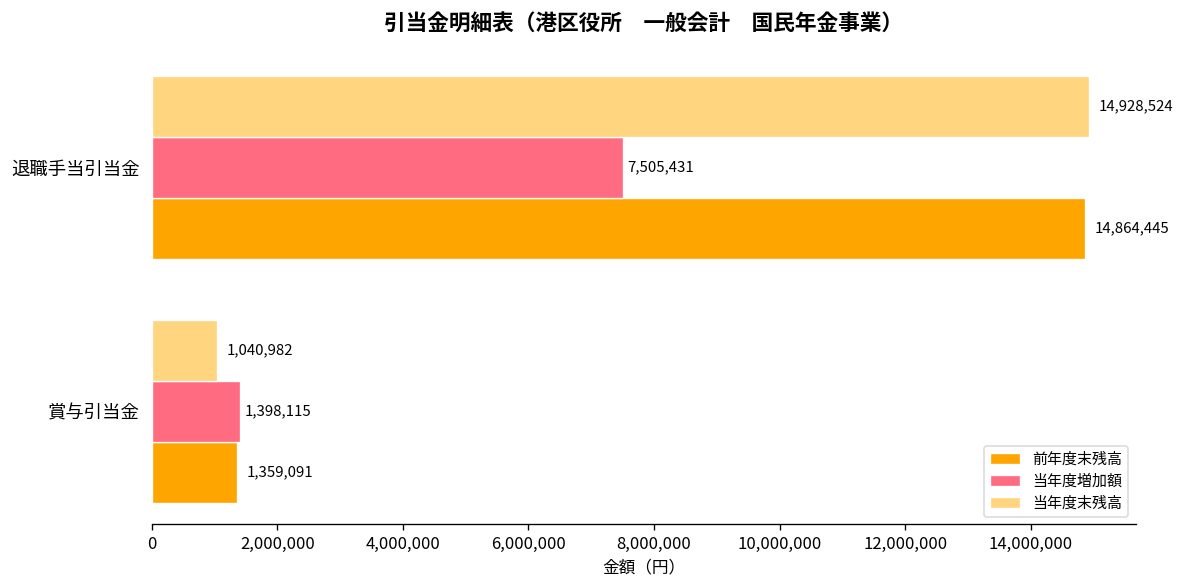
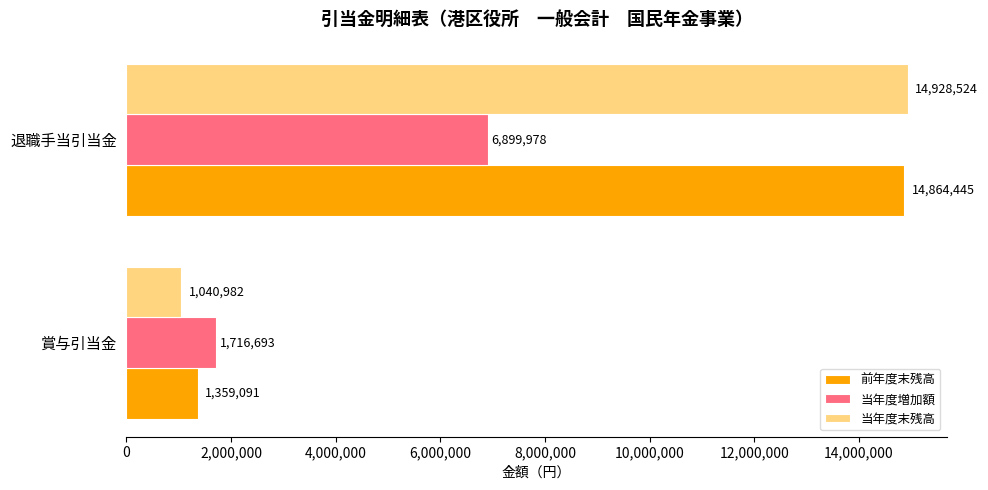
当年度増加額, 退職手当引当金: 7,505,431 -> 6,899,978
当年度増加額, 賞与引当金: 1,398,115 -> 1,716,693
